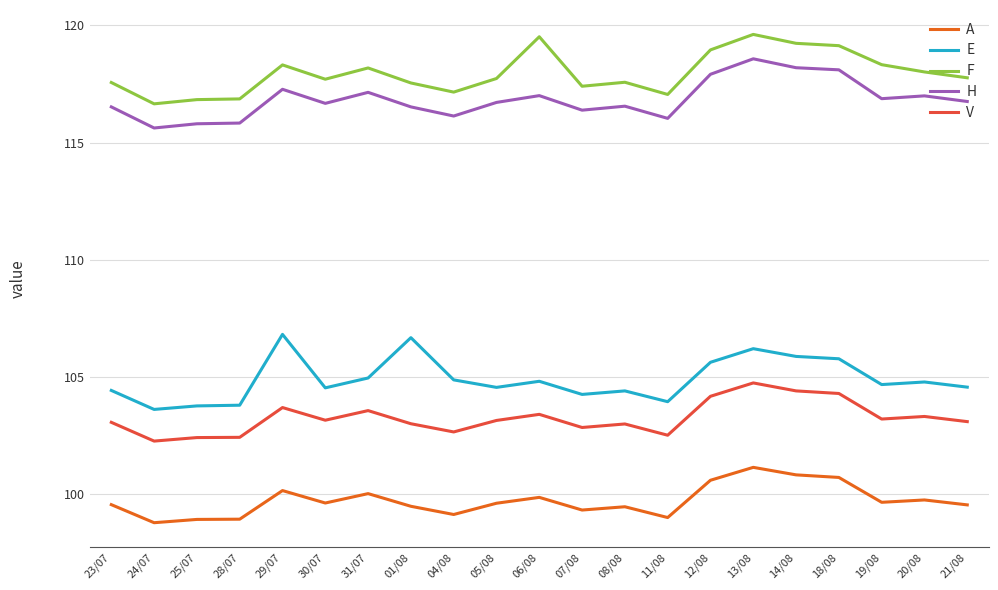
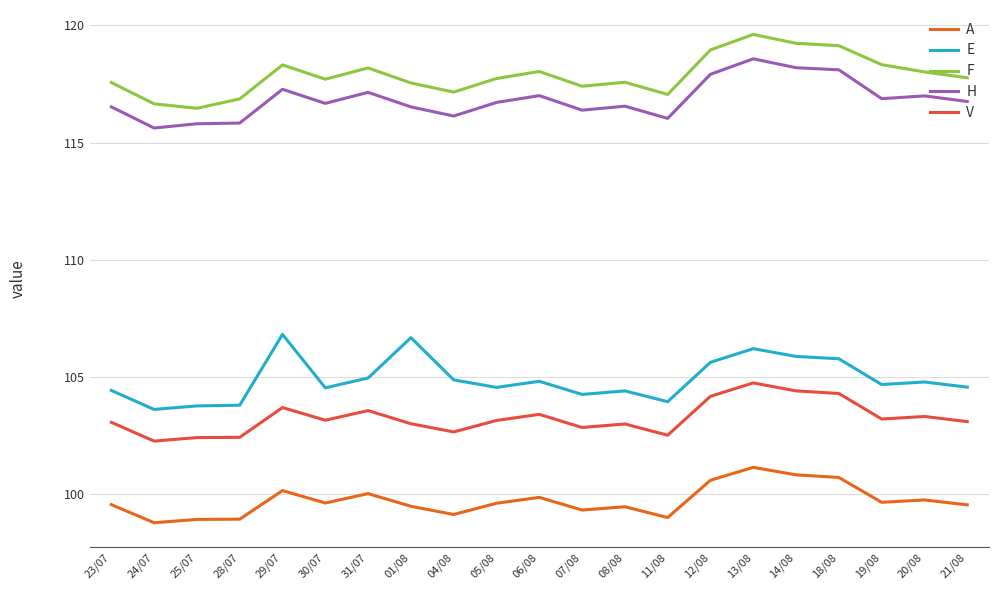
F, 25/07: 116.8 -> 116.5
F, 06/08: 119.5 -> 118.0
